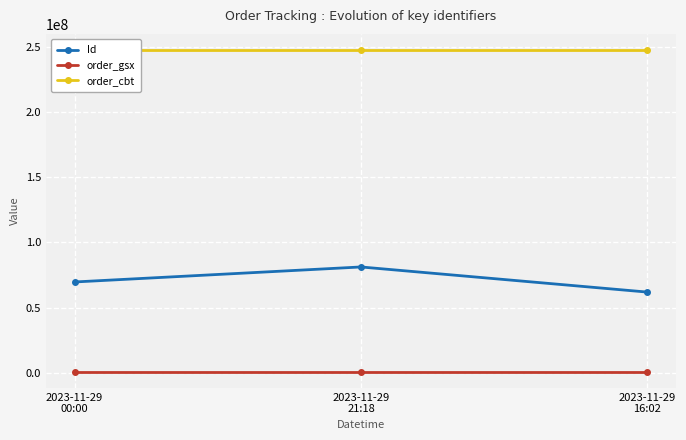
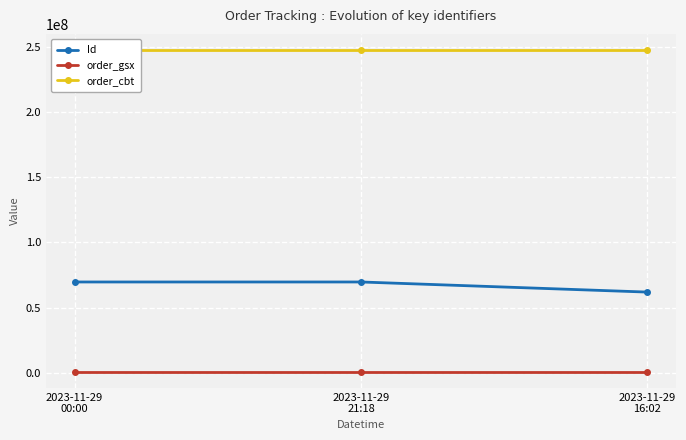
Id, 2023-11-29 21:18: 81000000 -> 70000000
